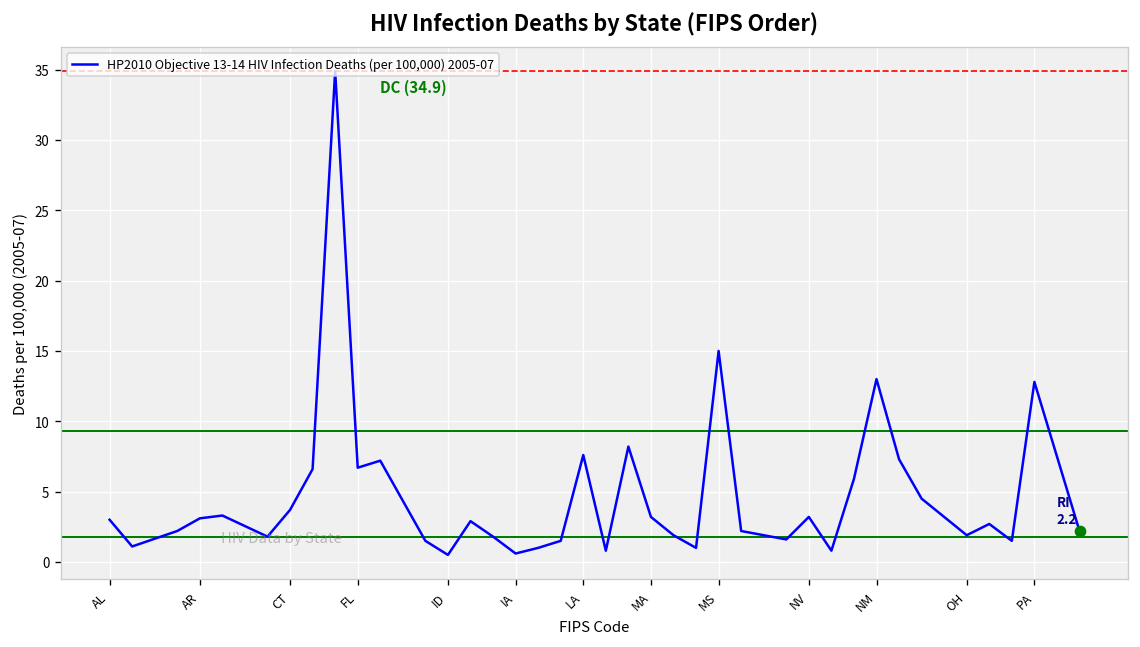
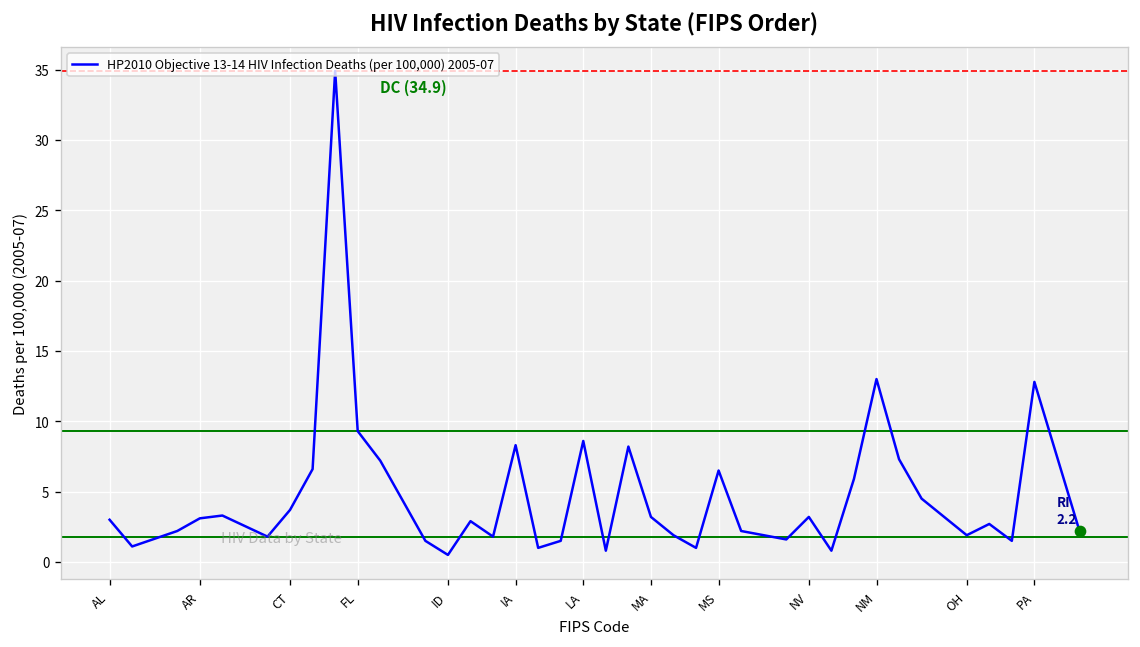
HP2010 Objective 13-14 HIV Infection Deaths (per 100,000) 2005-07, FL: 6.7 -> 9.3
HP2010 Objective 13-14 HIV Infection Deaths (per 100,000) 2005-07, IA: 0.6 -> 8.3
HP2010 Objective 13-14 HIV Infection Deaths (per 100,000) 2005-07, LA: 7.6 -> 8.6
HP2010 Objective 13-14 HIV Infection Deaths (per 100,000) 2005-07, MS: 15.0 -> 6.5
